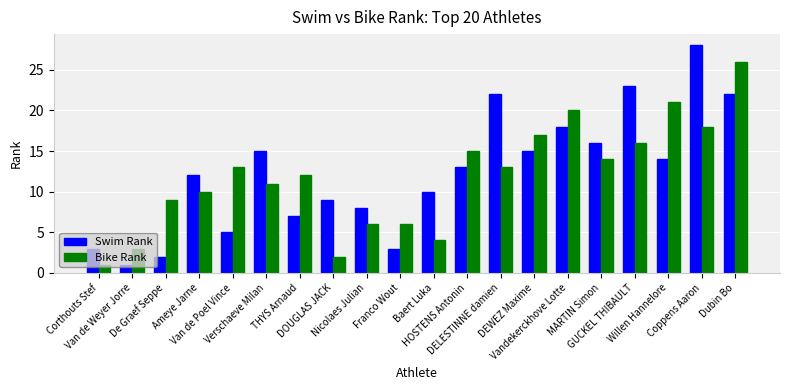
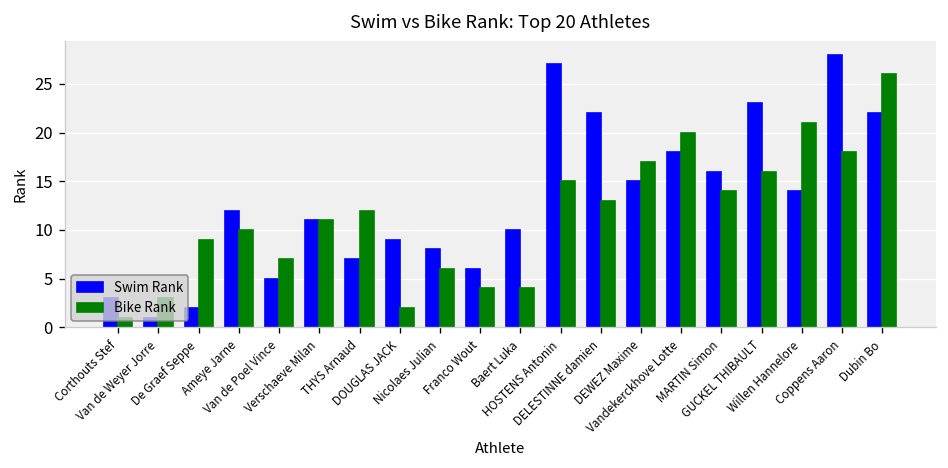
Bike Rank, Van de Poel Vince: 13 -> 7
Swim Rank, Verschaeve Milan: 15 -> 11
Swim Rank, Franco Wout: 3 -> 6
Bike Rank, Franco Wout: 6 -> 4
Swim Rank, HOSTENS Antonin: 13 -> 27
